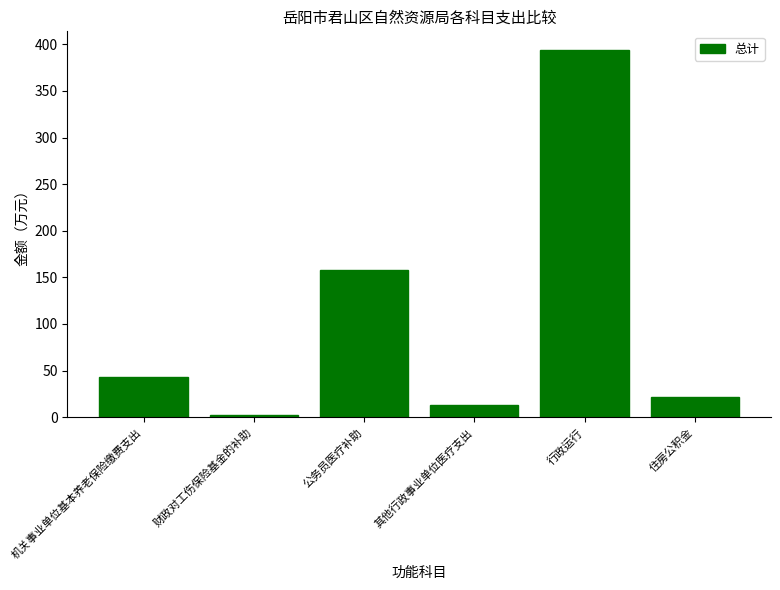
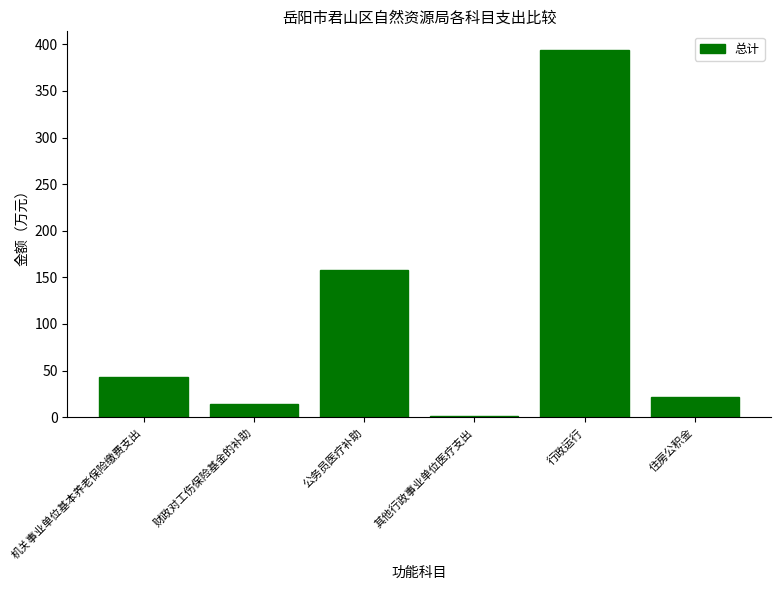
财政对工伤保险基金的补助: 0 -> 10
其他行政事业单位医疗支出: 10 -> 0
